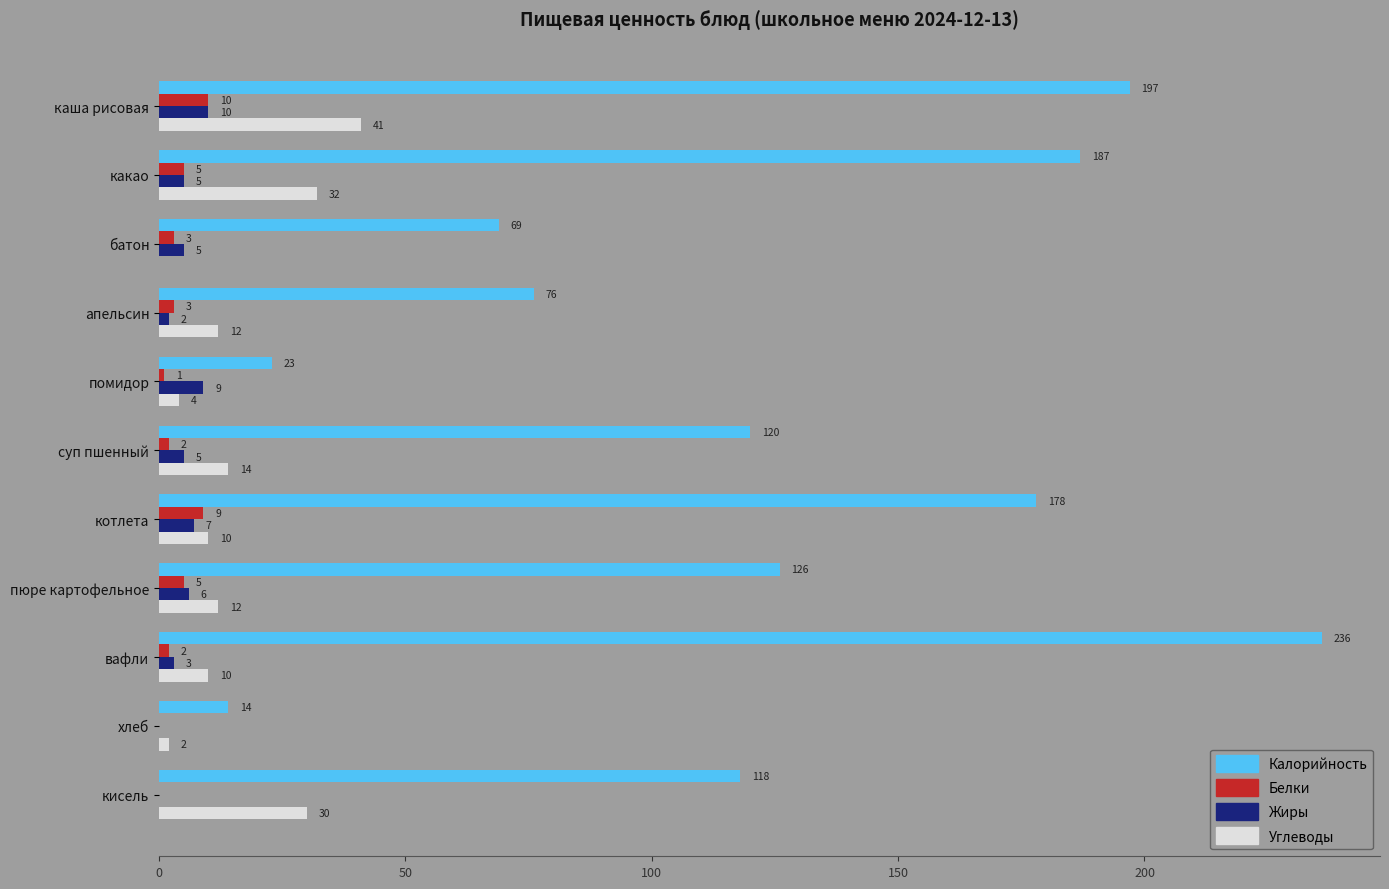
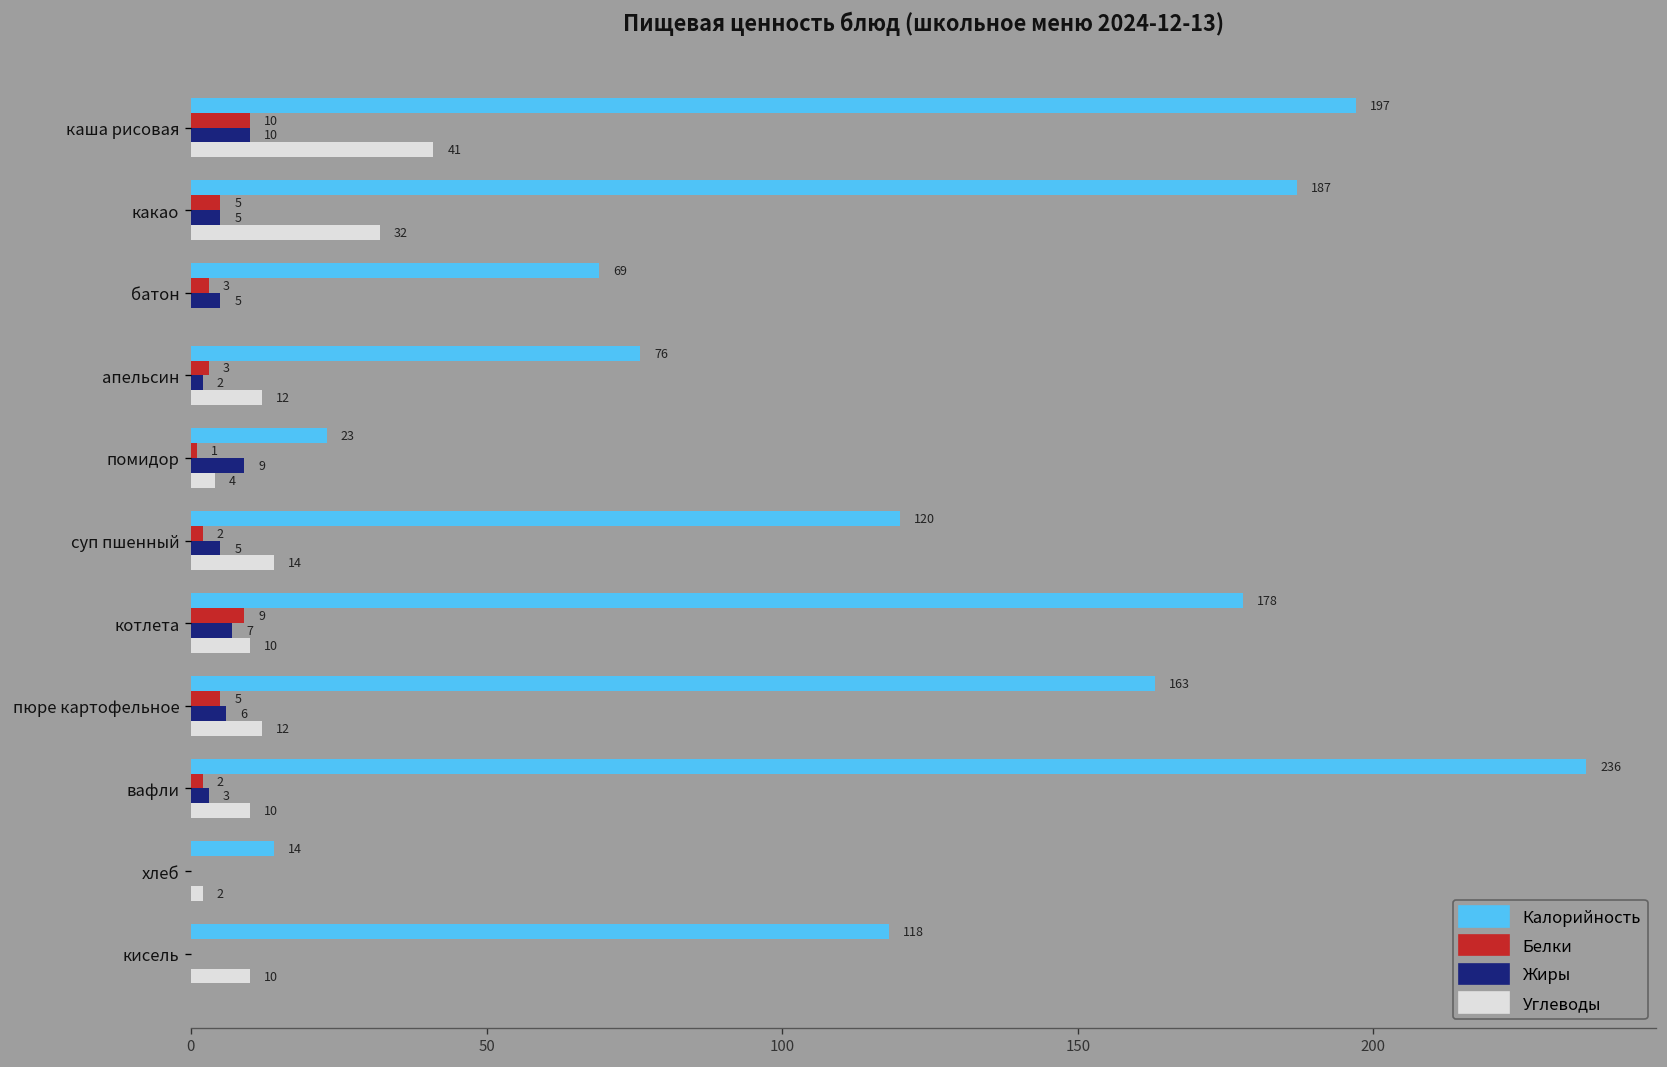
Калорийность, пюре картофельное: 126 -> 163
Углеводы, кисель: 30 -> 10
